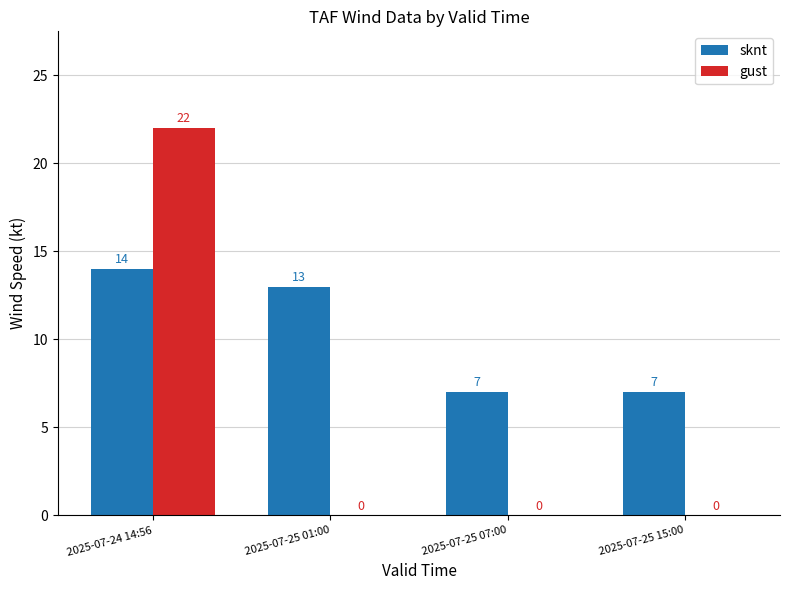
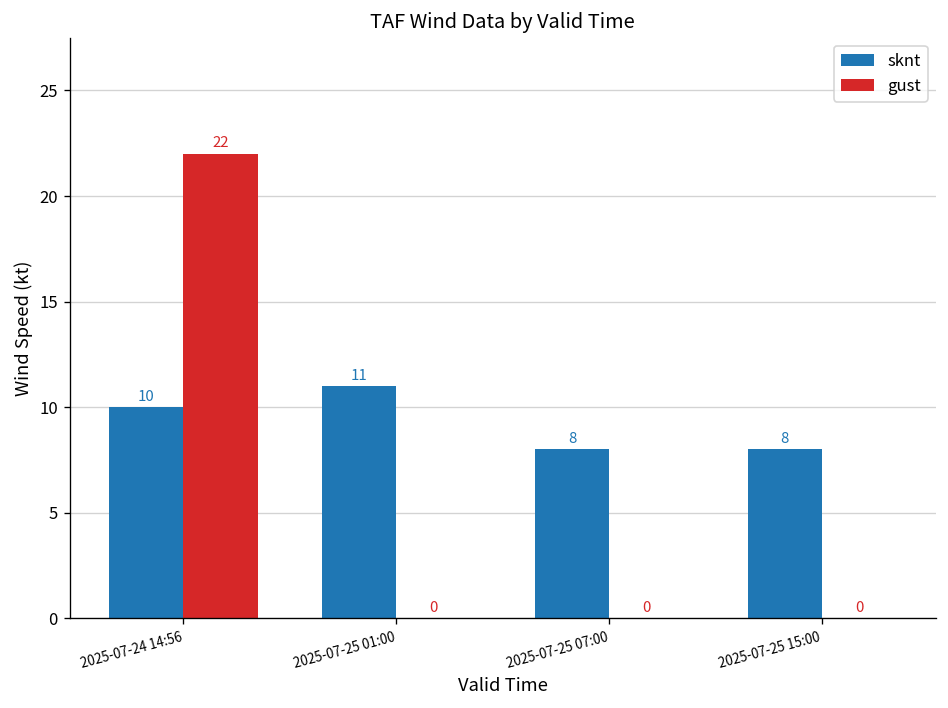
sknt, 2025-07-24 14:56: 14 -> 10
sknt, 2025-07-25 01:00: 13 -> 11
sknt, 2025-07-25 07:00: 7 -> 8
sknt, 2025-07-25 15:00: 7 -> 8
